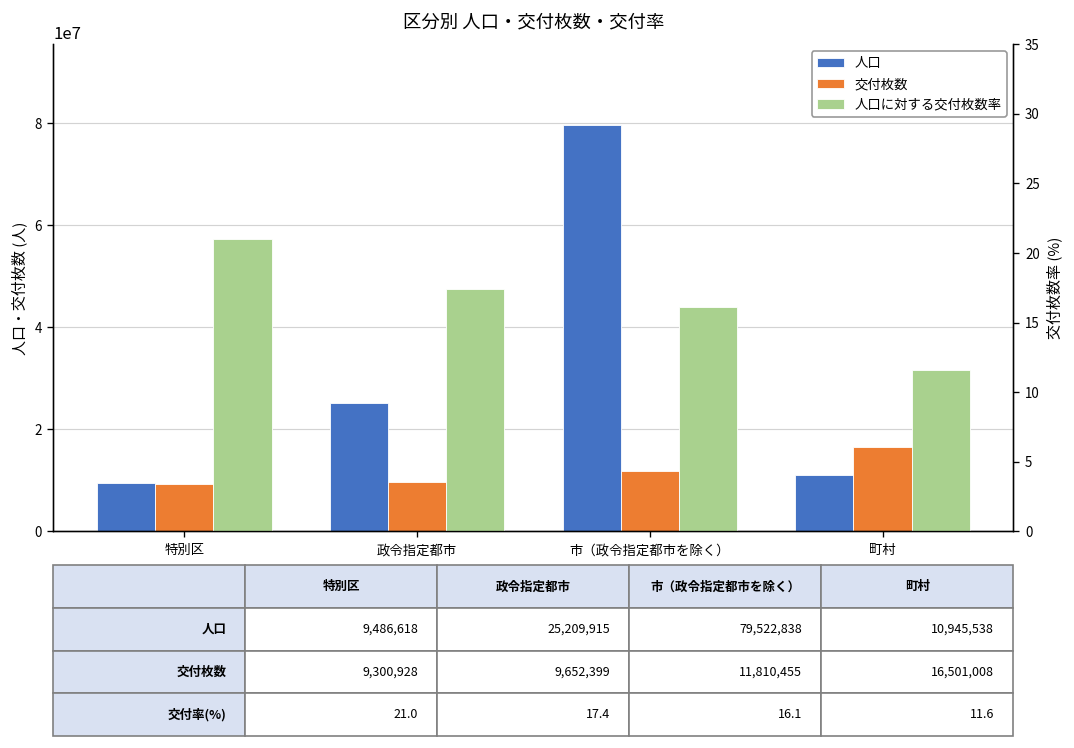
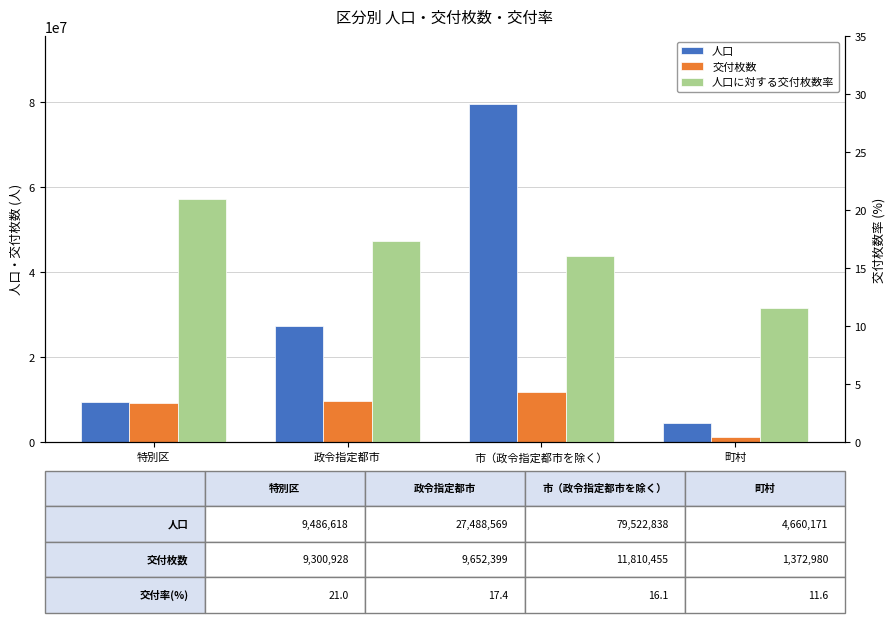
人口, 政令指定都市: 25,209,915 -> 27,488,569
人口, 町村: 10,945,538 -> 4,660,171
交付枚数, 町村: 16,501,008 -> 1,372,980
